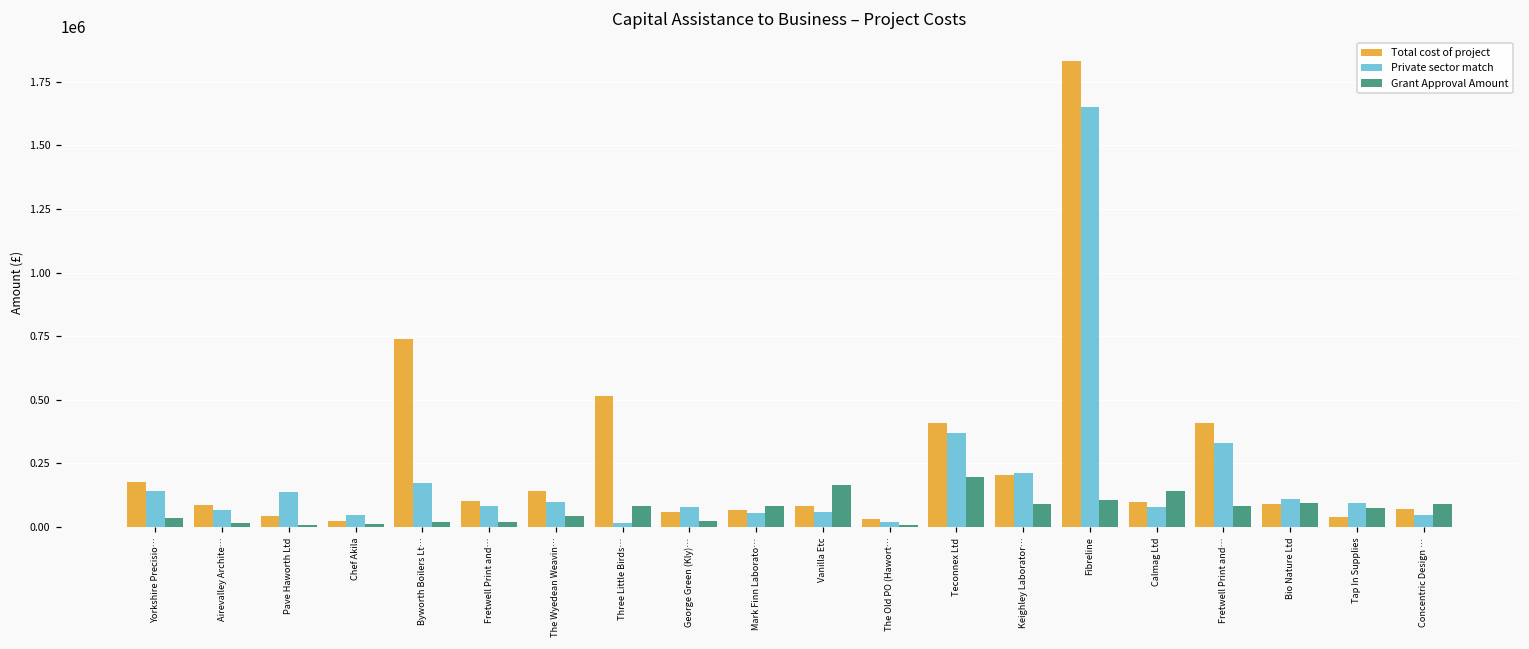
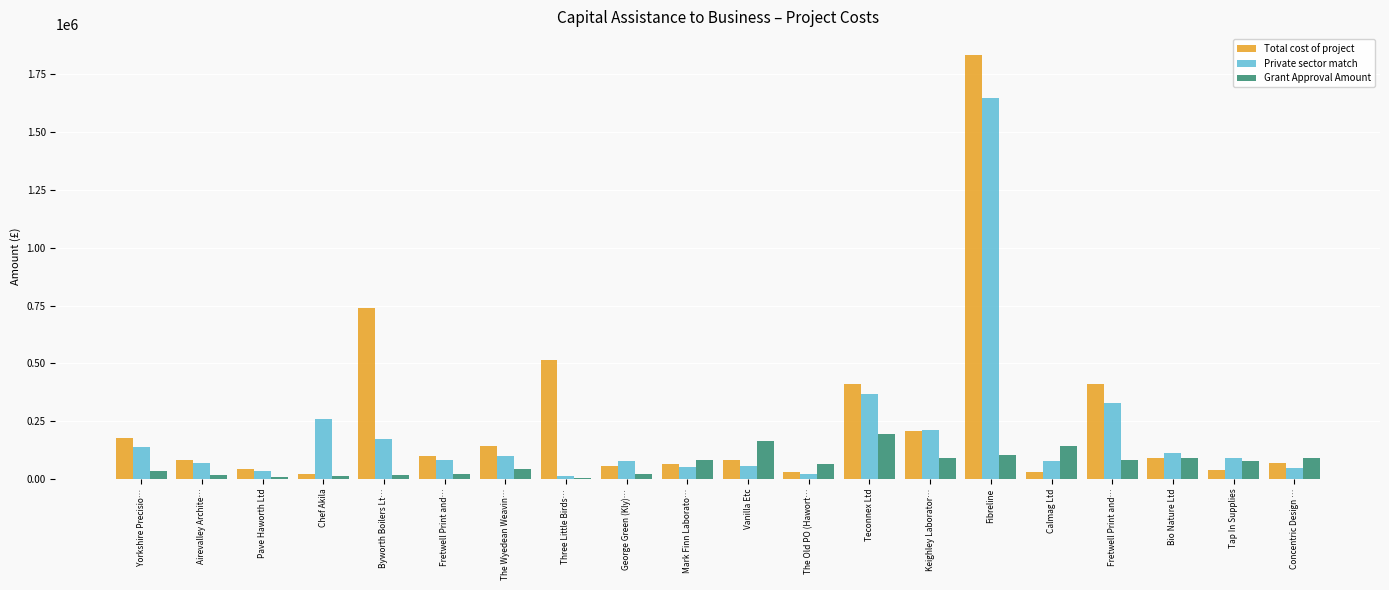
Private sector match, Pave Haworth Ltd: 140000 -> 30000
Private sector match, Chef Akila: 50000 -> 260000
Grant Approval Amount, Three Little Birds…: 80000 -> 10000
Grant Approval Amount, The Old PO (Hawort…: 10000 -> 70000
Total cost of project, Calmag Ltd: 100000 -> 30000
